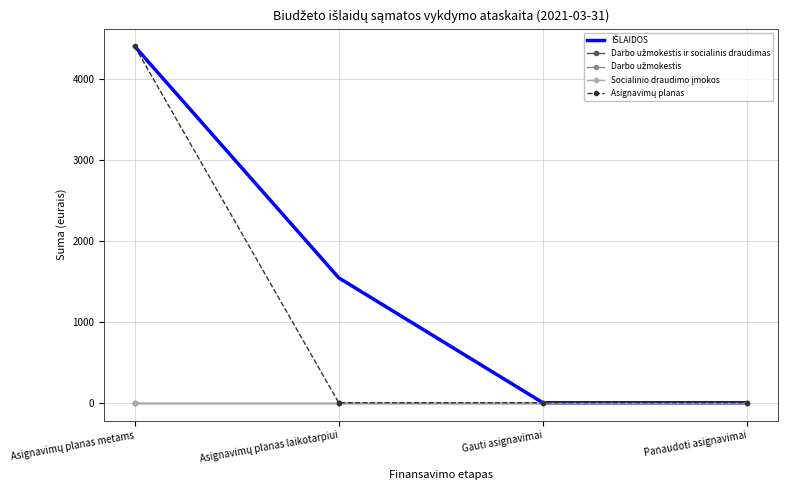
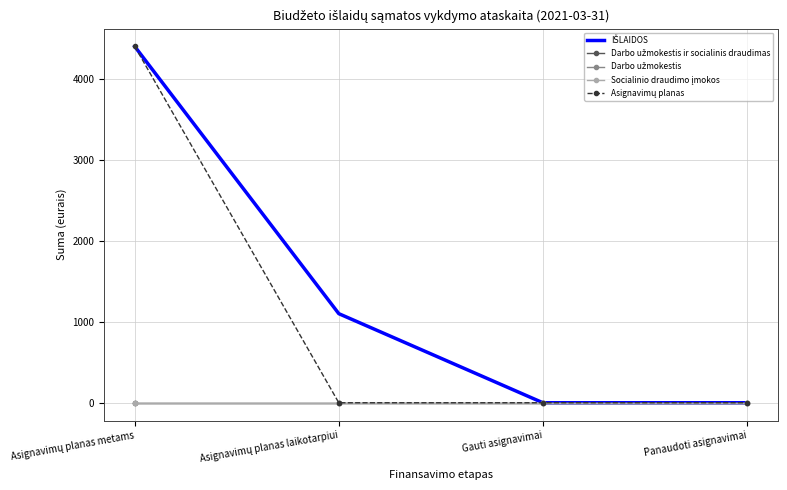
IŠLAIDOS, Asignavimų planas laikotarpiui: 1500 -> 1100
